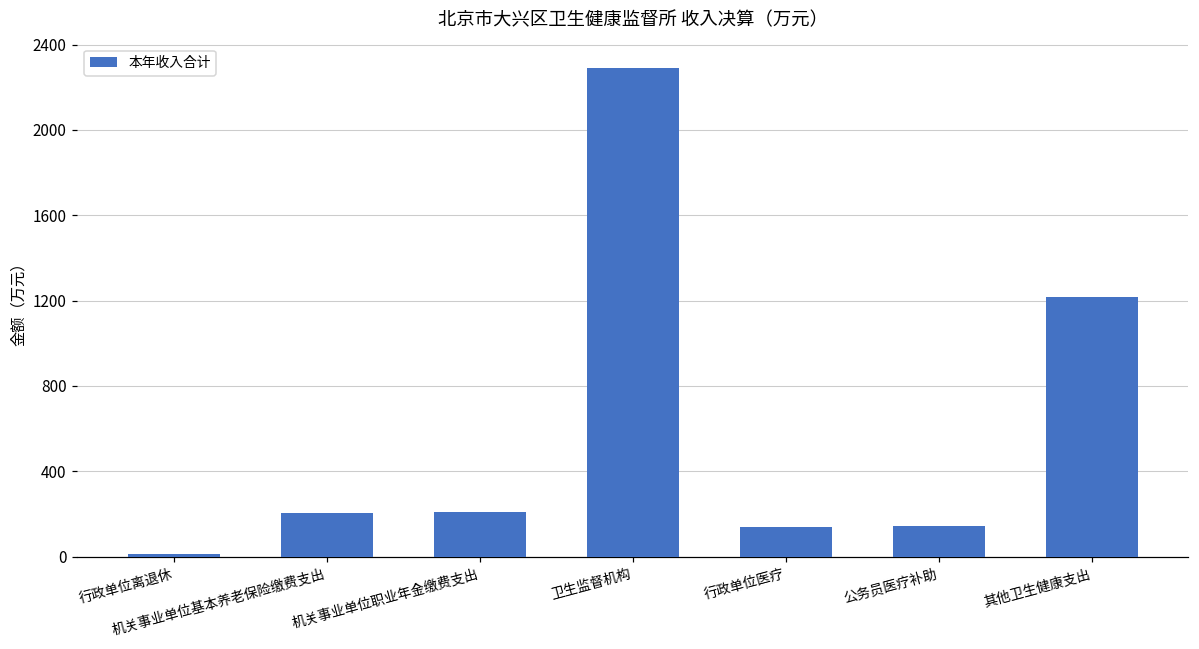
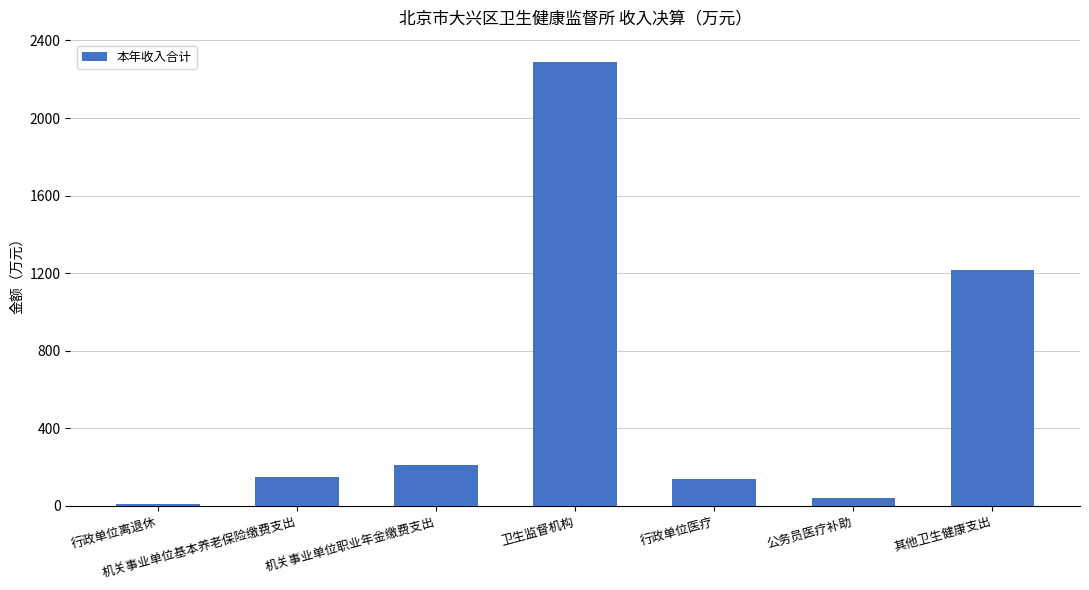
机关事业单位基本养老保险缴费支出: 210 -> 150
公务员医疗补助: 140 -> 40
